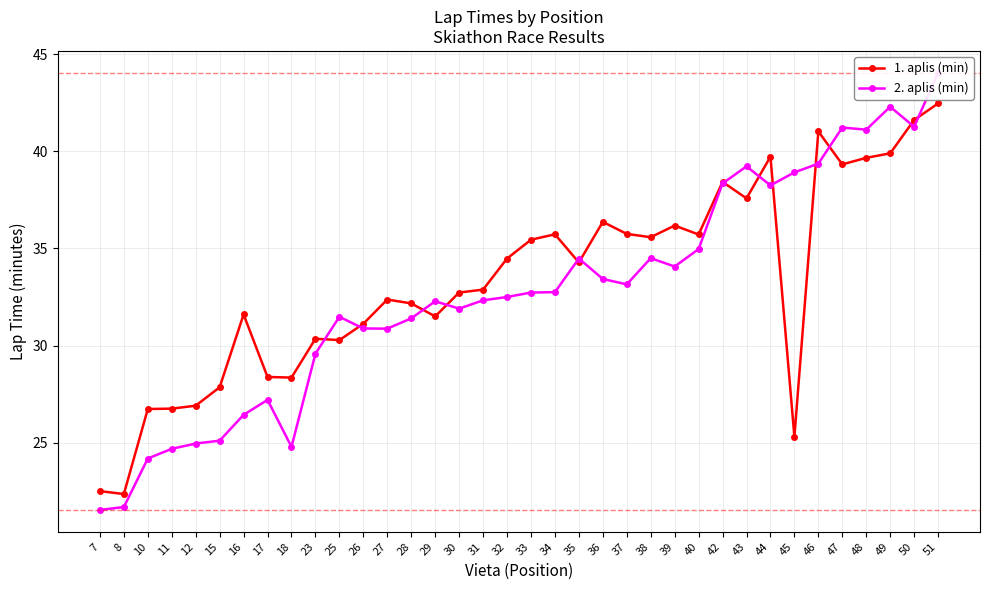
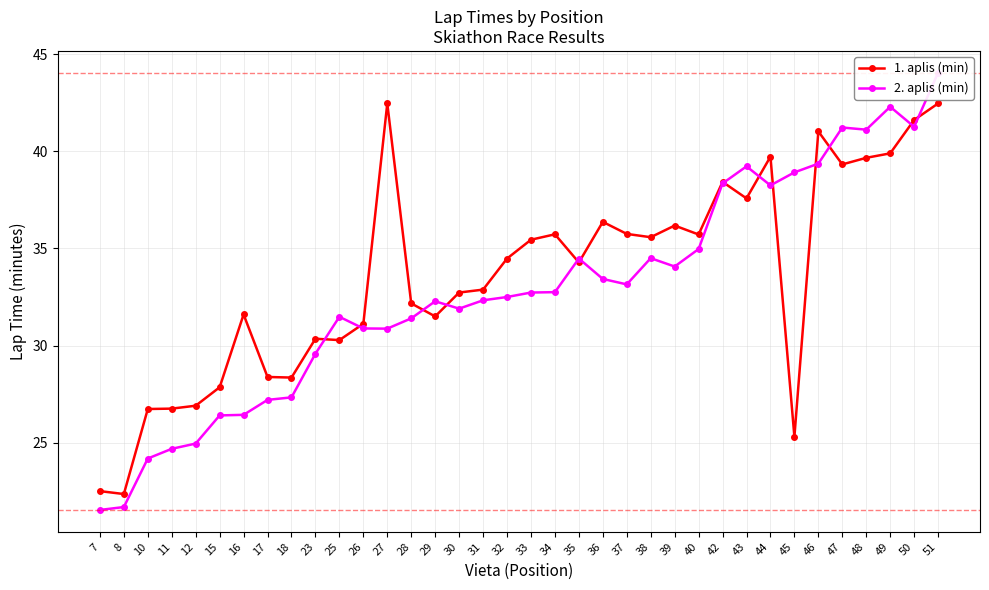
2. aplis (min), 15: 25.1 -> 26.4
2. aplis (min), 18: 24.8 -> 27.3
1. aplis (min), 27: 32.4 -> 42.5
